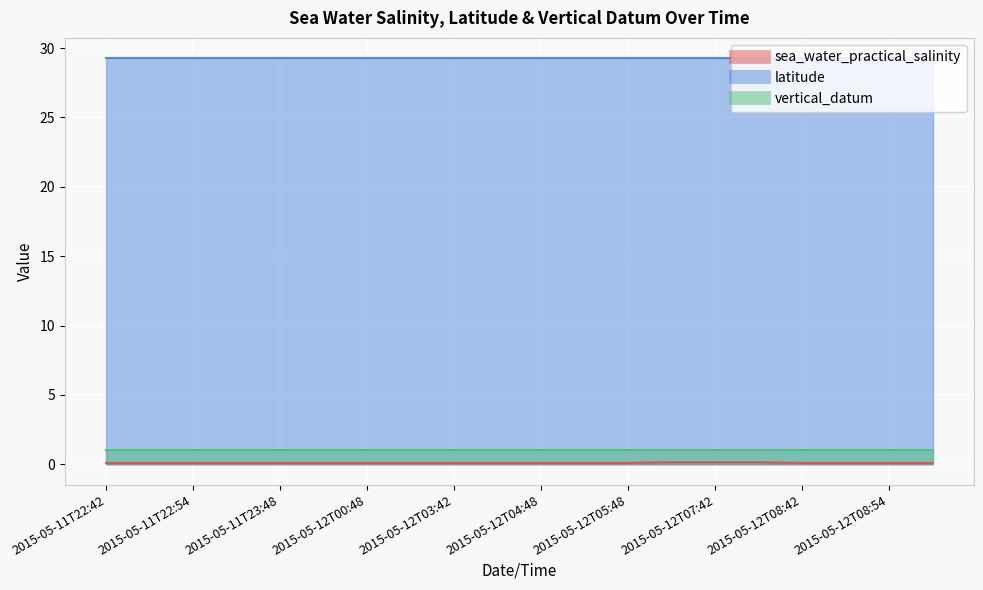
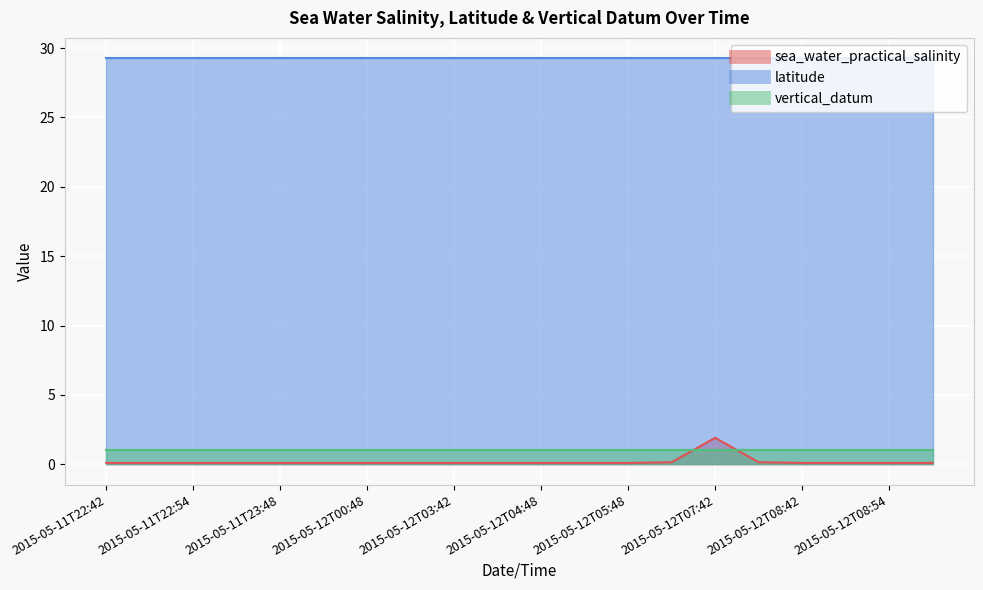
sea_water_practical_salinity, 2015-05-12T07:42: 0.2 -> 1.9
